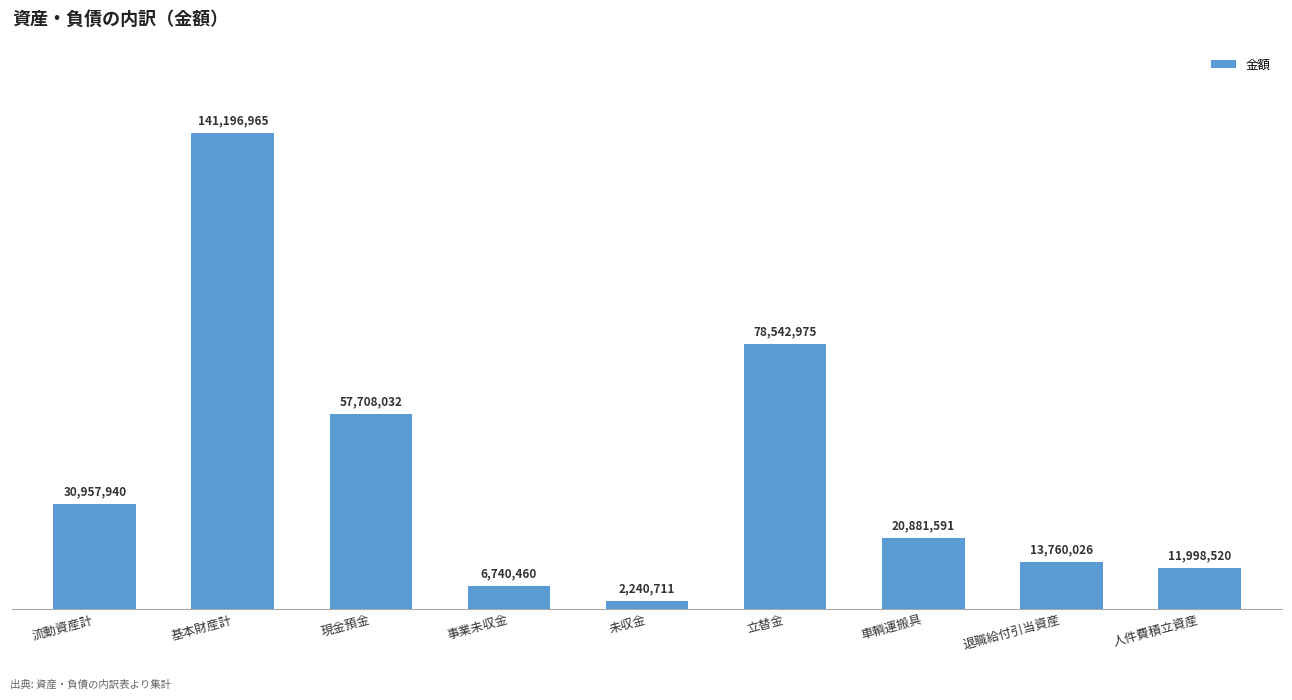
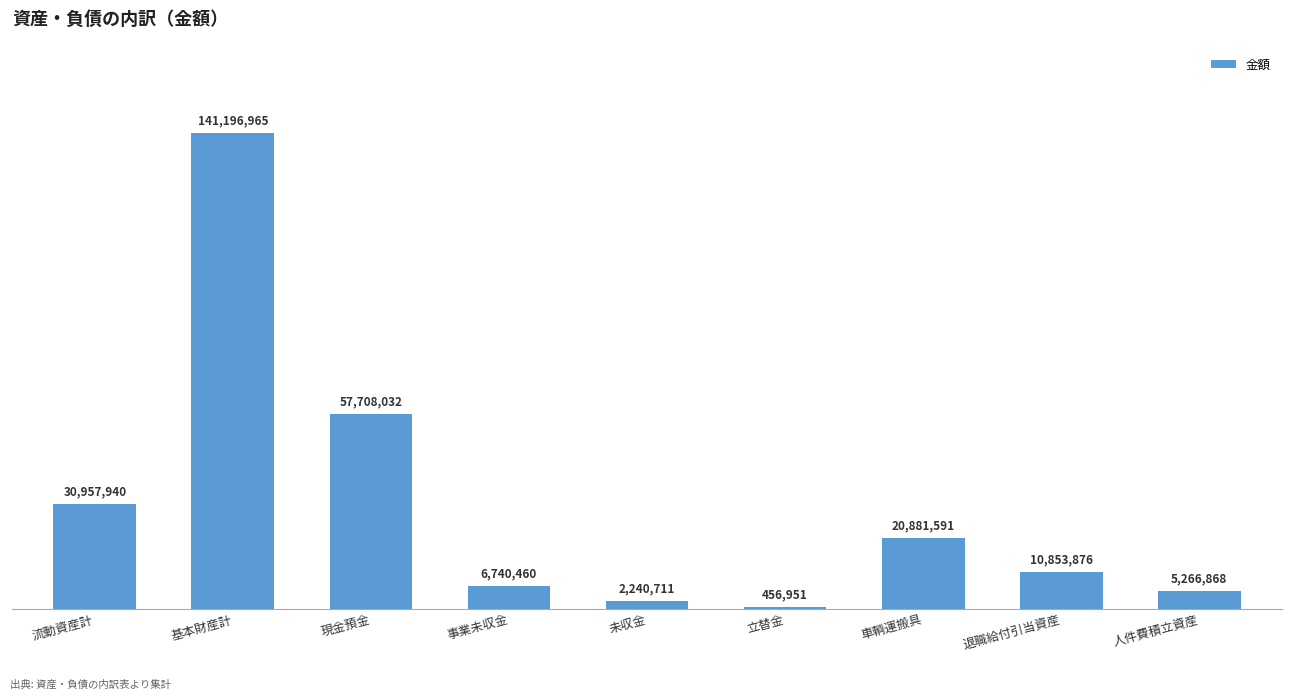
立替金: 78,542,975 -> 456,951
退職給付引当資産: 13,760,026 -> 10,853,876
人件費積立資産: 11,998,520 -> 5,266,868
